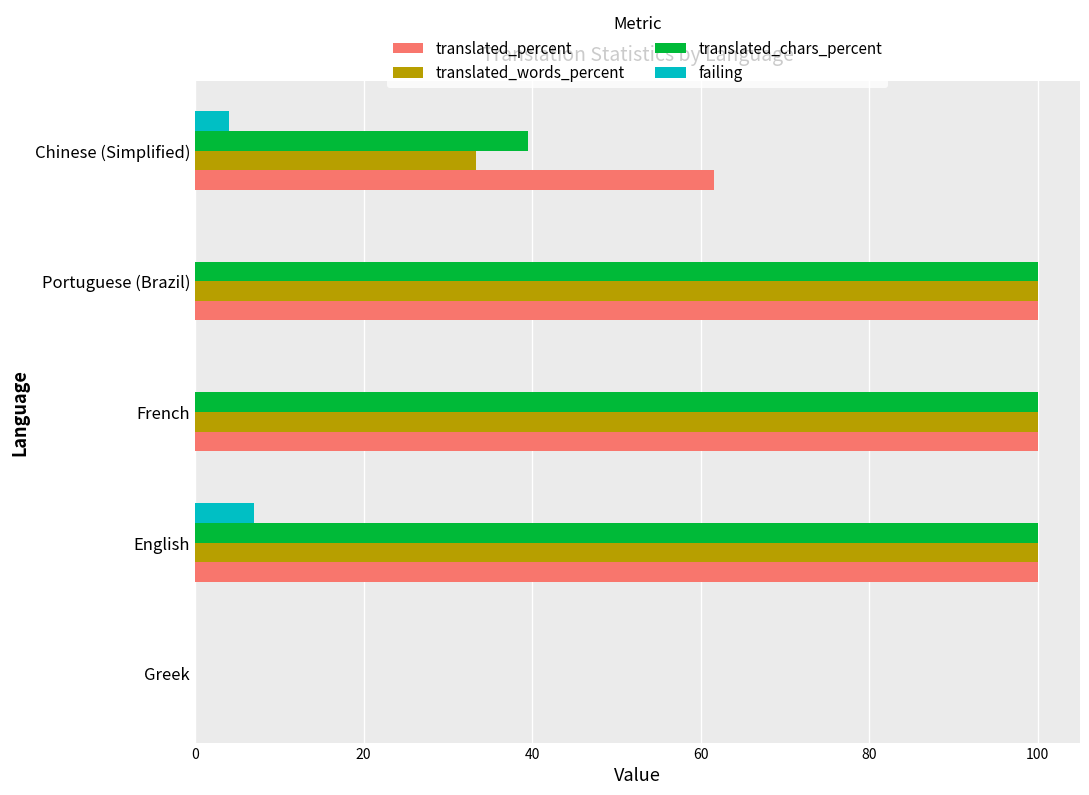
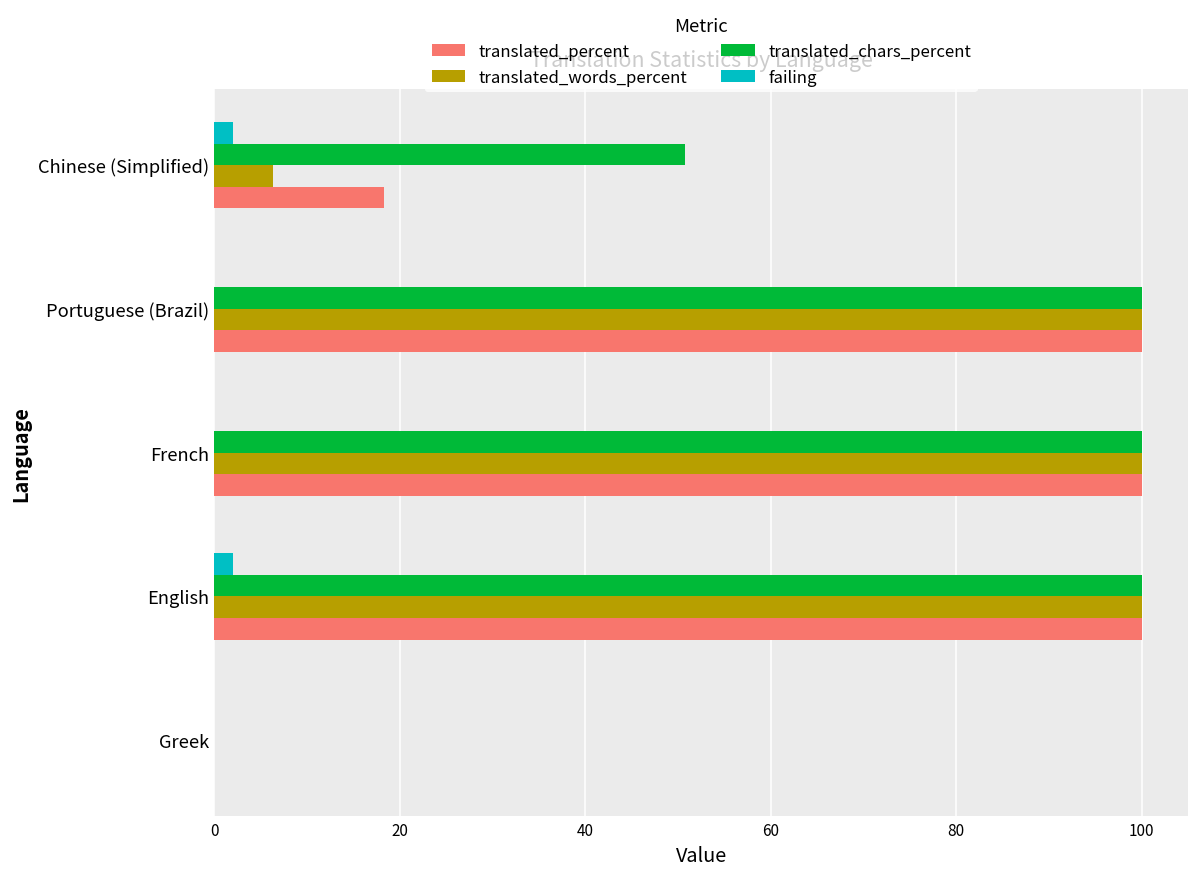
failing, Chinese (Simplified): 4 -> 2
translated_chars_percent, Chinese (Simplified): 40 -> 51
translated_words_percent, Chinese (Simplified): 33 -> 6
translated_percent, Chinese (Simplified): 62 -> 18
failing, English: 7 -> 2
